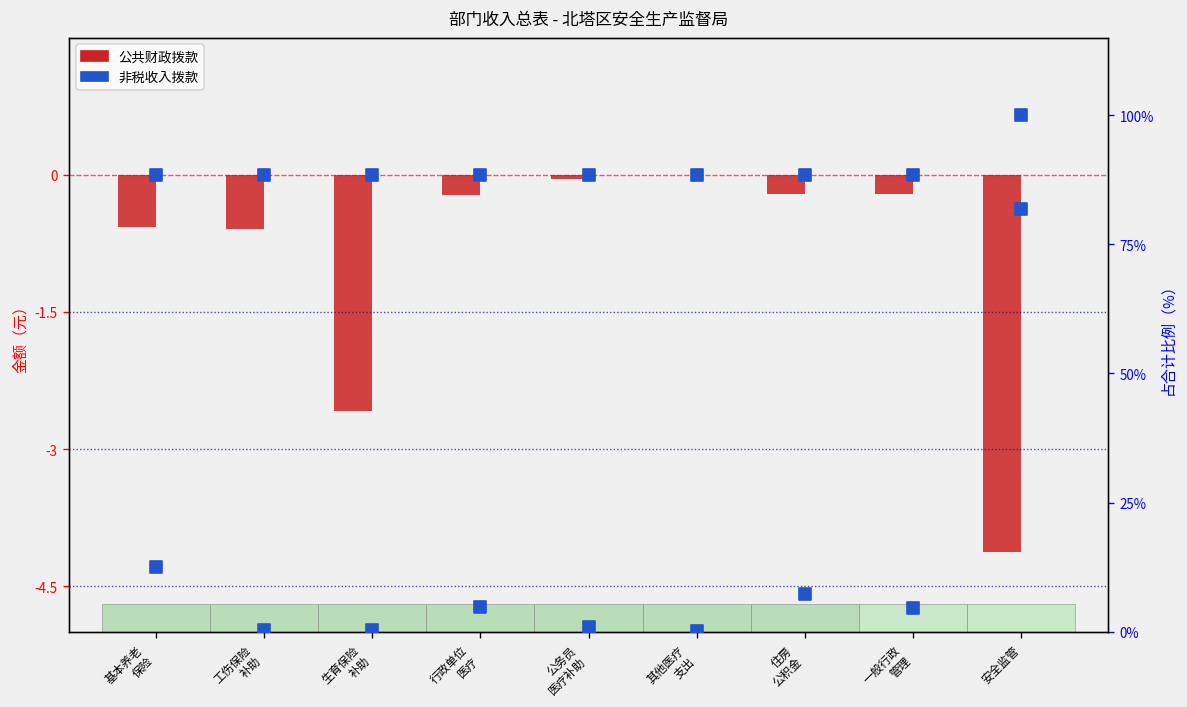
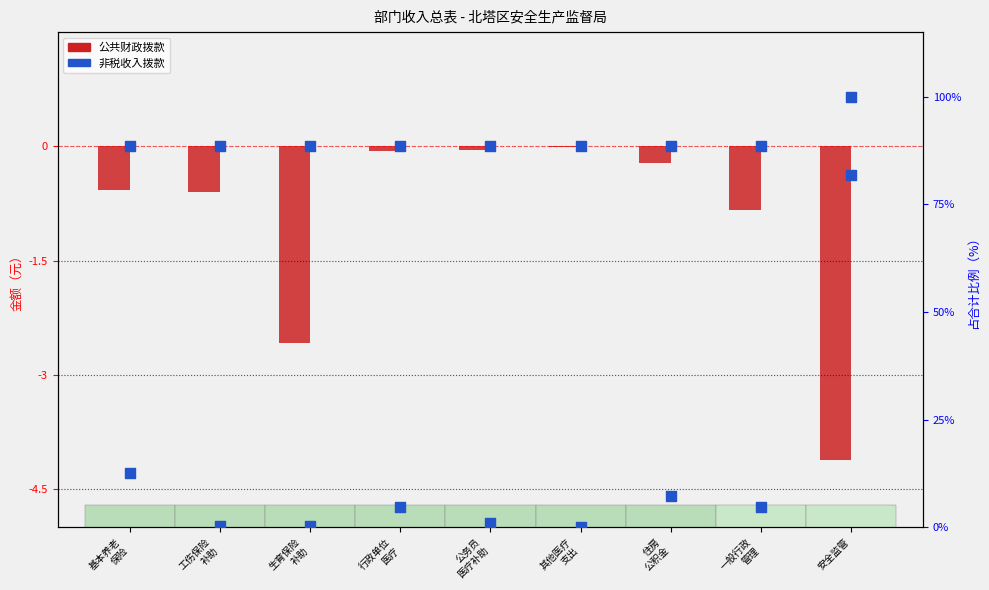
公共财政拨款, 行政单位 医疗: -0.2 -> -0.1
公共财政拨款, 一般行政 管理: -0.2 -> -0.8
